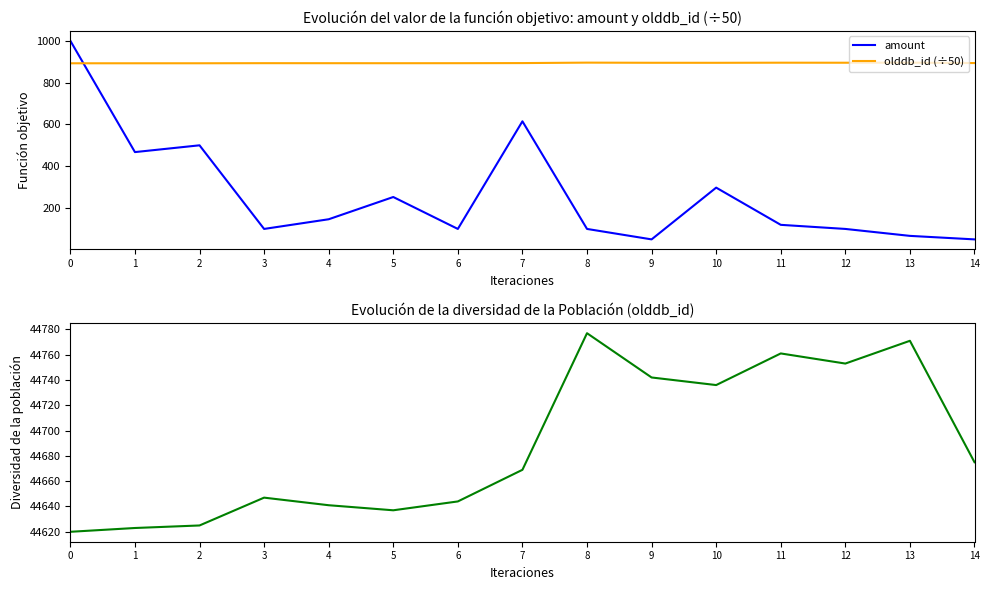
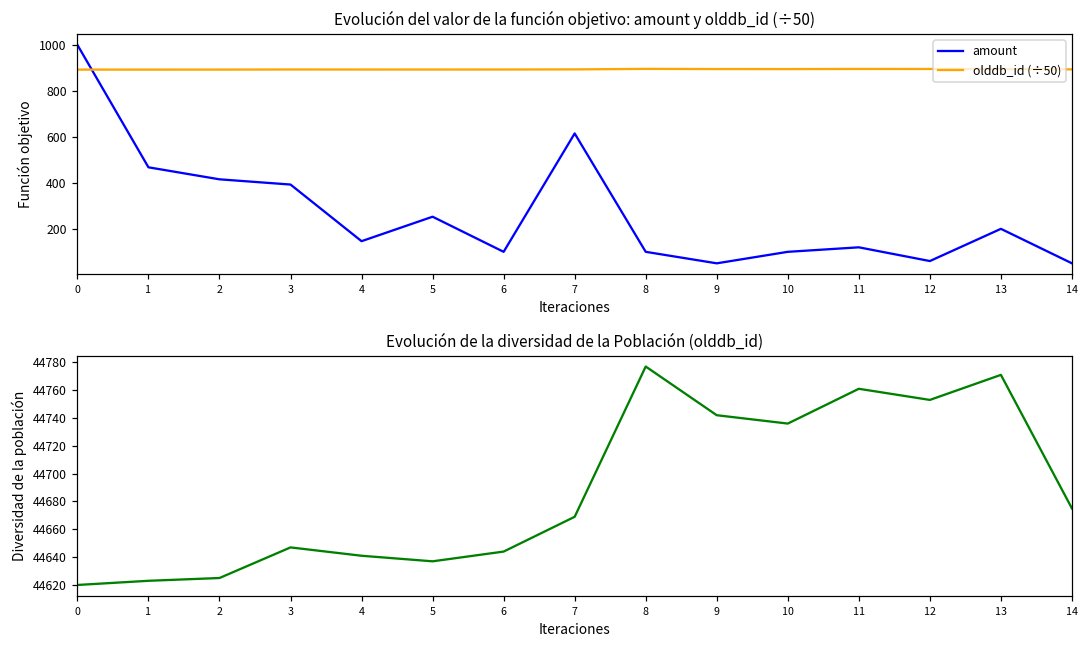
Evolución del valor de la función objetivo: amount y olddb_id (÷50), amount, 2: 500 -> 420
Evolución del valor de la función objetivo: amount y olddb_id (÷50), amount, 3: 100 -> 390
Evolución del valor de la función objetivo: amount y olddb_id (÷50), amount, 10: 300 -> 100
Evolución del valor de la función objetivo: amount y olddb_id (÷50), amount, 12: 100 -> 60
Evolución del valor de la función objetivo: amount y olddb_id (÷50), amount, 13: 70 -> 200
